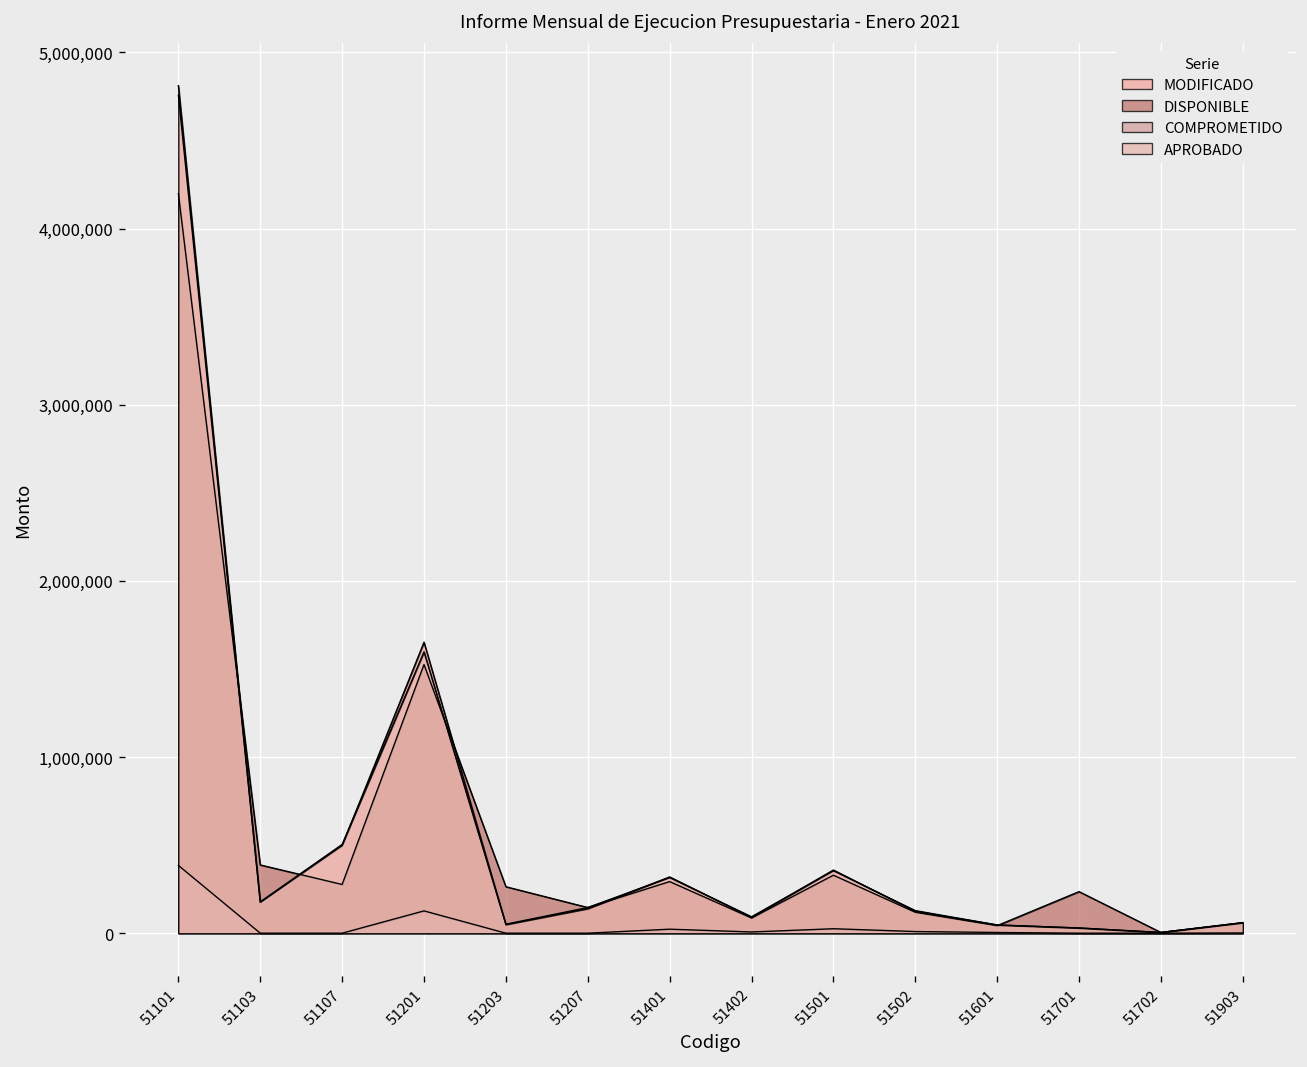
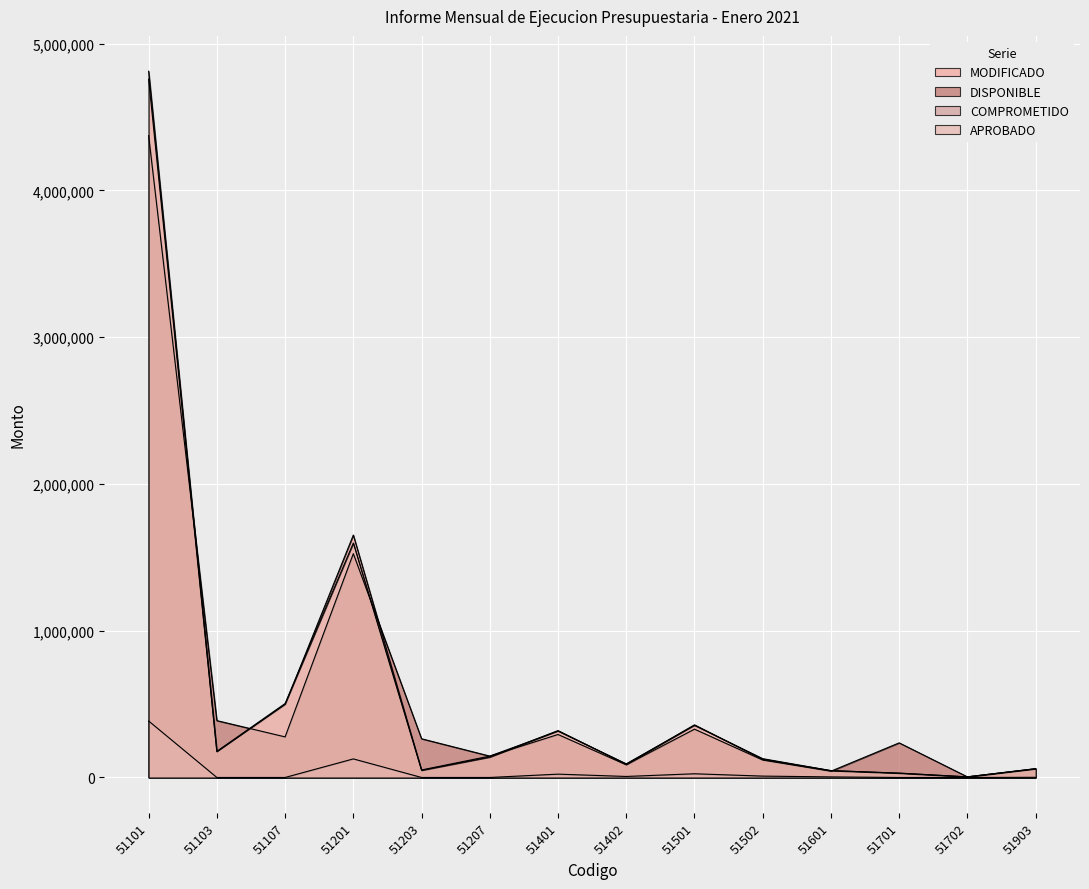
DISPONIBLE, 51101: 4,200,000 -> 4,370,000
